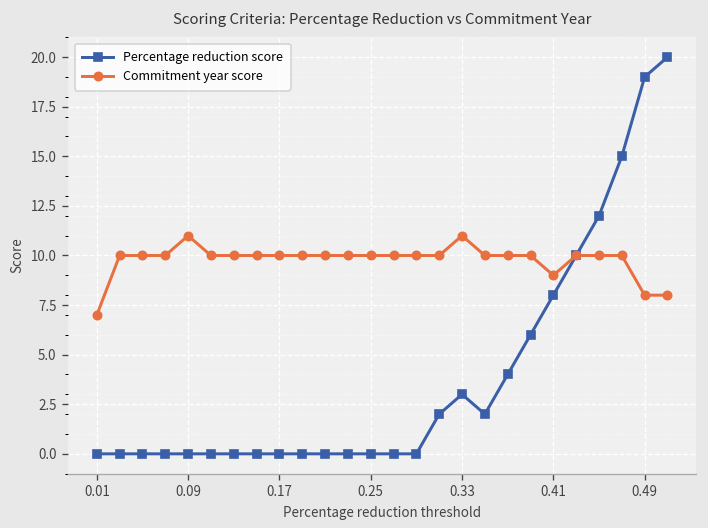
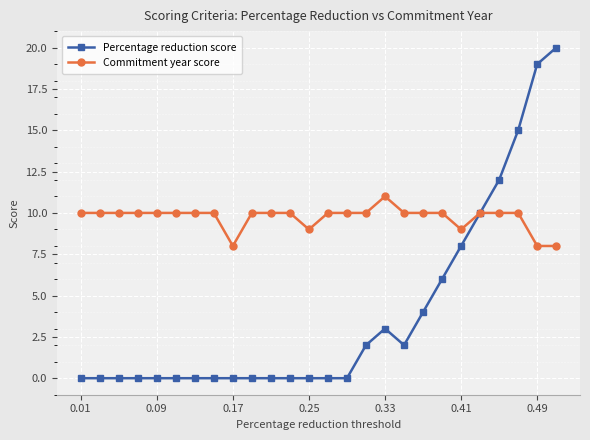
Commitment year score, 0.01: 7 -> 10
Commitment year score, 0.09: 11 -> 10
Commitment year score, 0.17: 10 -> 8
Commitment year score, 0.25: 10 -> 9
